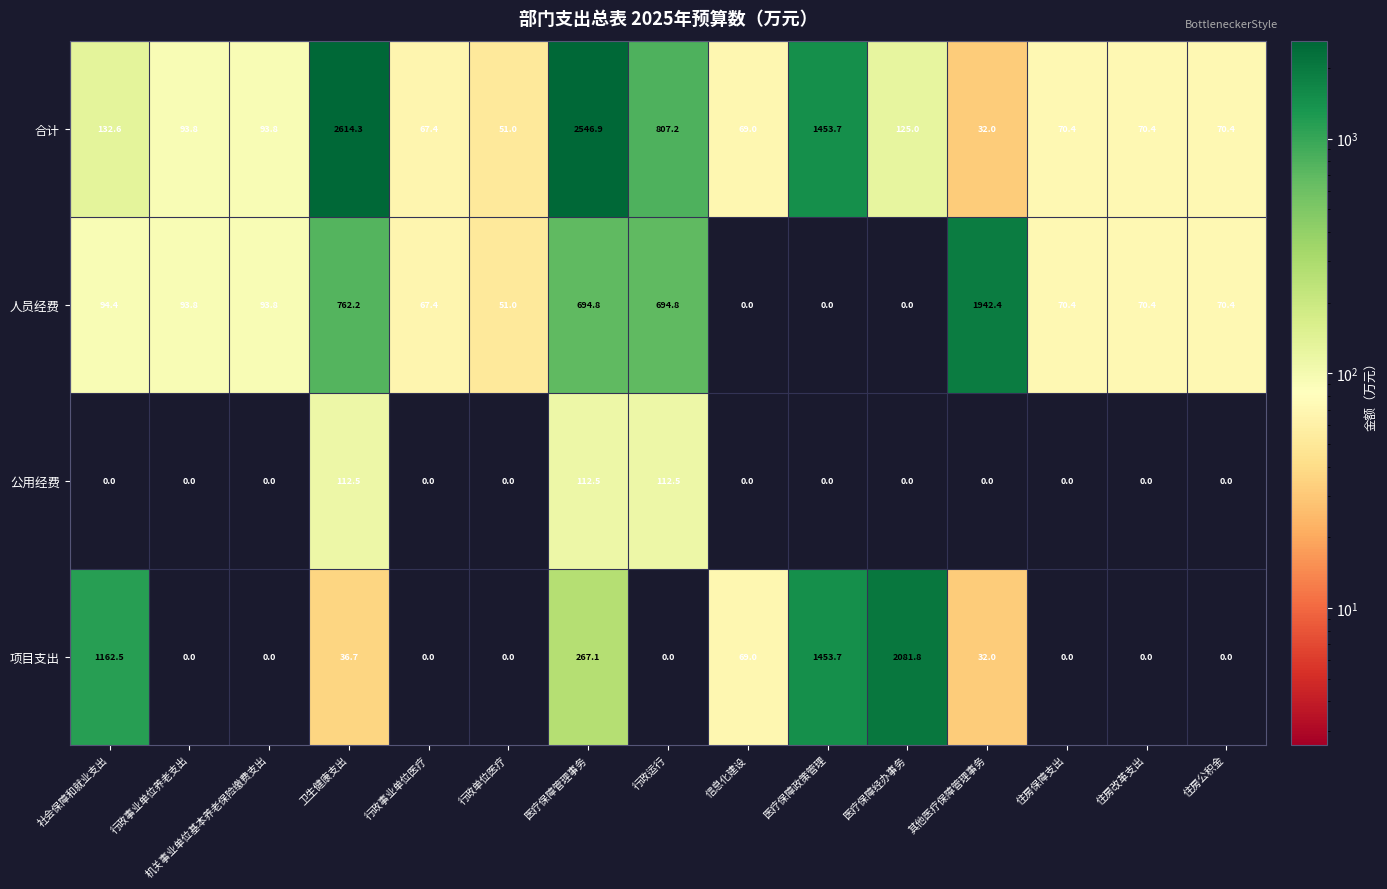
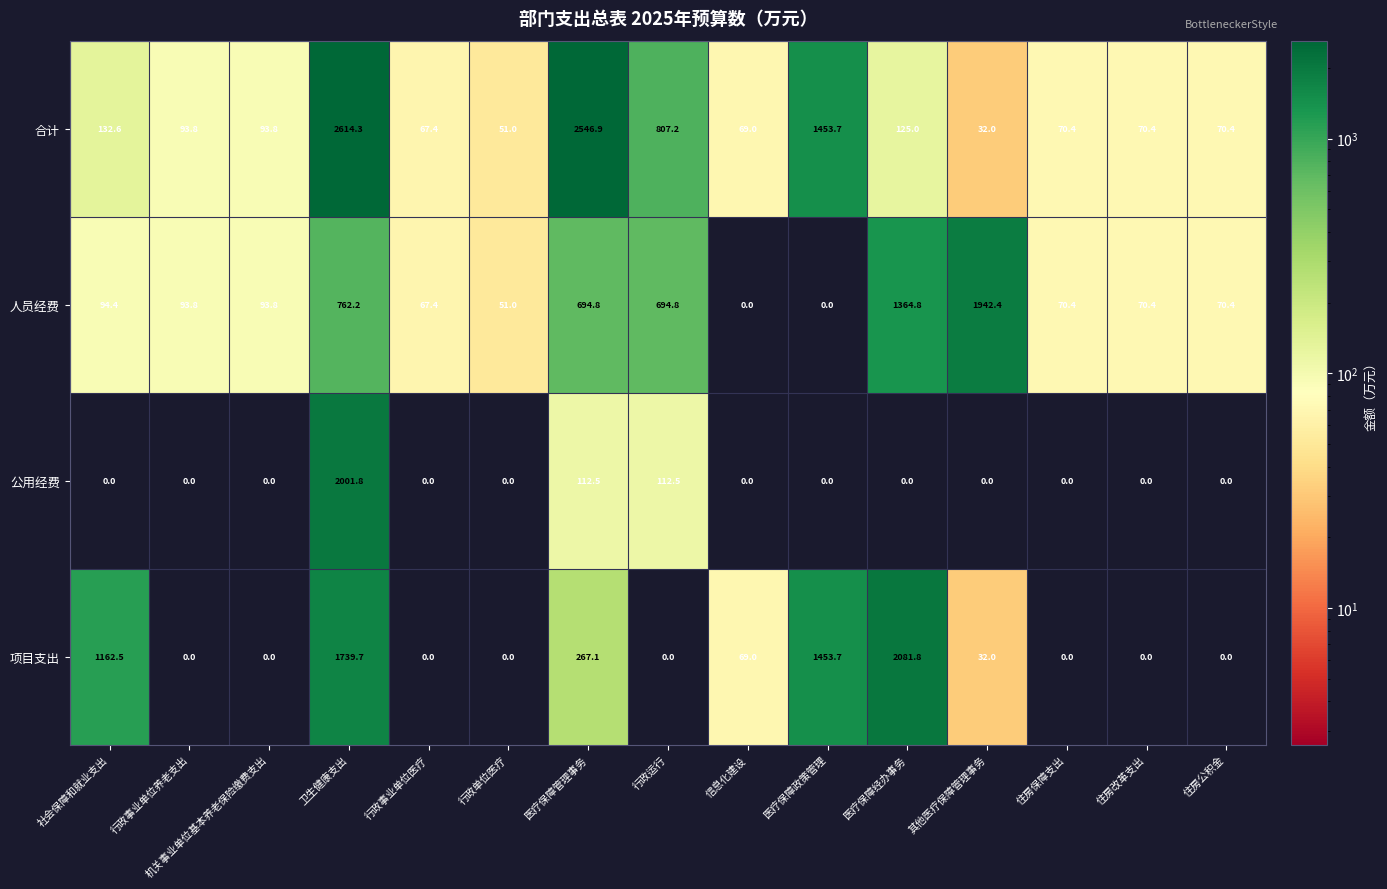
人员经费, 医疗保障经办事务: 0.0 -> 1364.8
公用经费, 卫生健康支出: 112.5 -> 2001.8
项目支出, 卫生健康支出: 36.7 -> 1739.7
